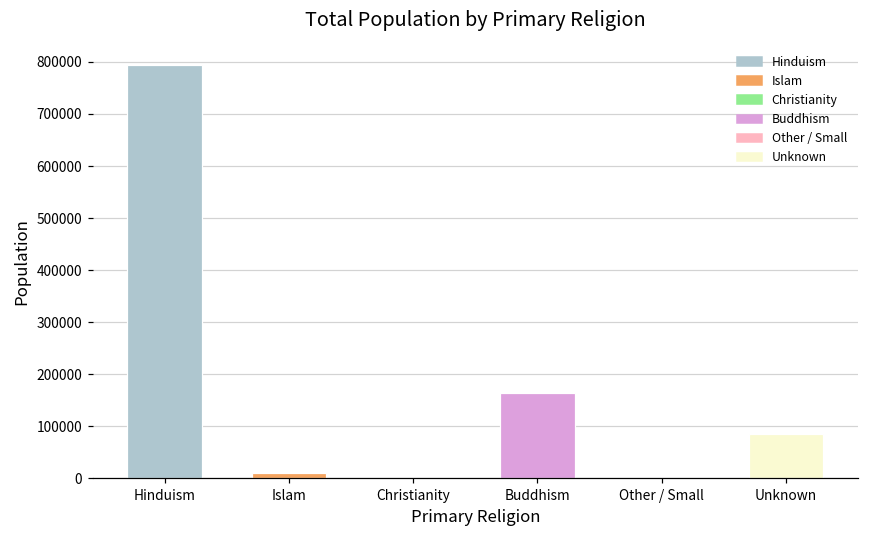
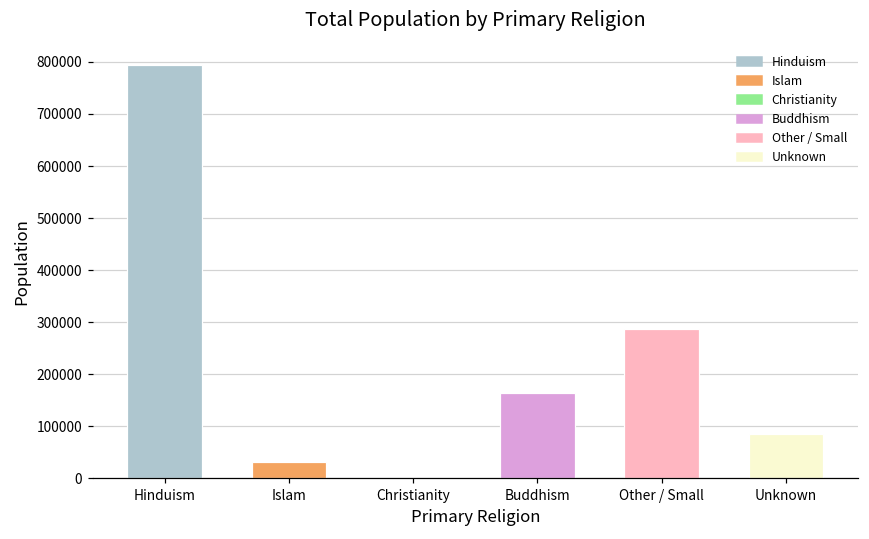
Islam: 10000 -> 30000
Other / Small: 0 -> 290000
